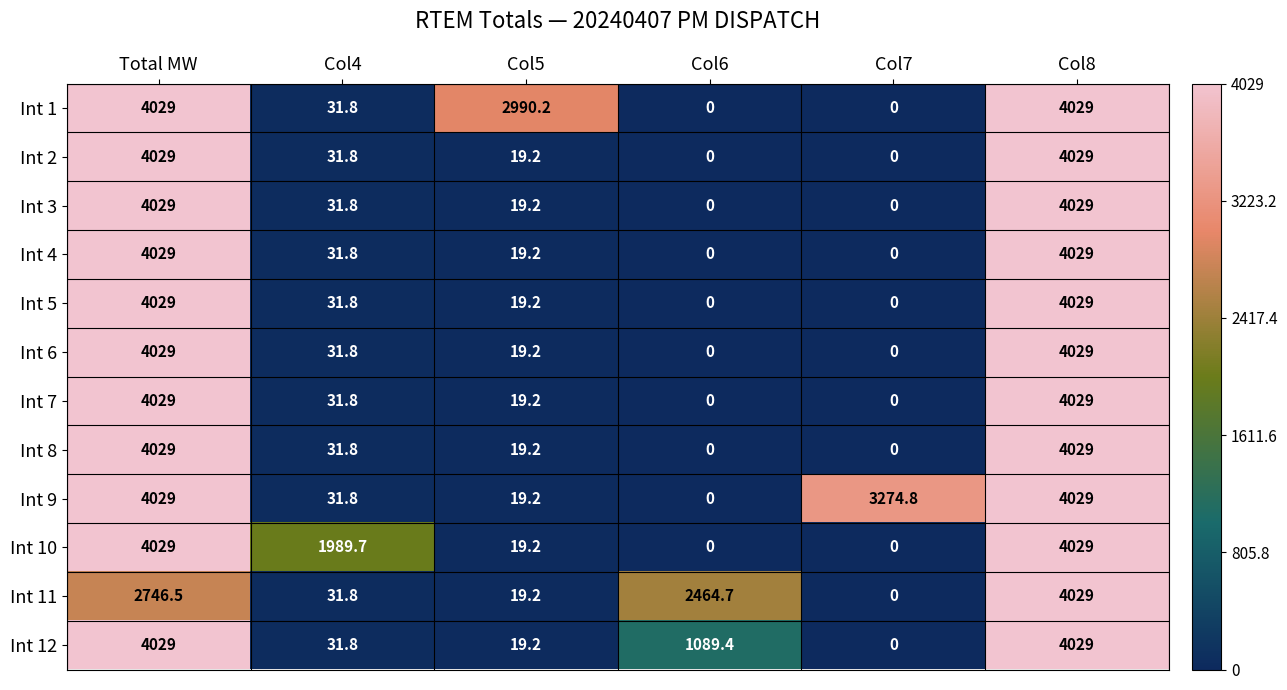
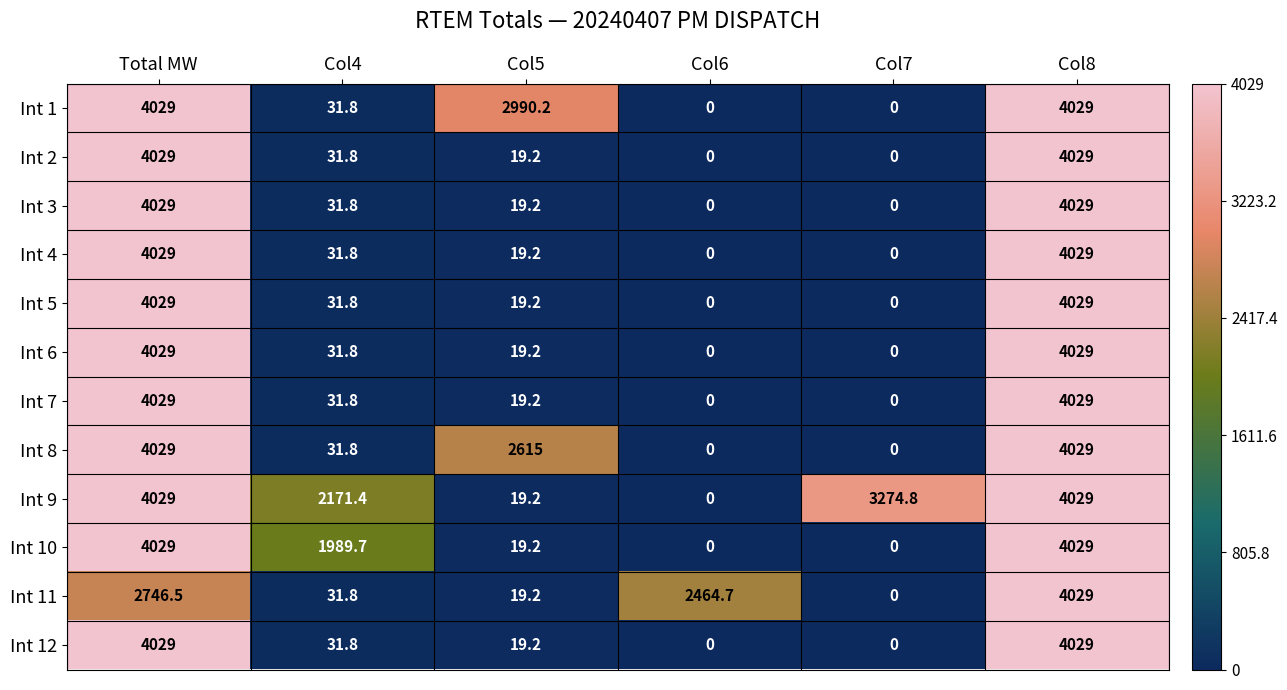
Int 8, Col5: 19.2 -> 2615
Int 9, Col4: 31.8 -> 2171.4
Int 12, Col6: 1089.4 -> 0
